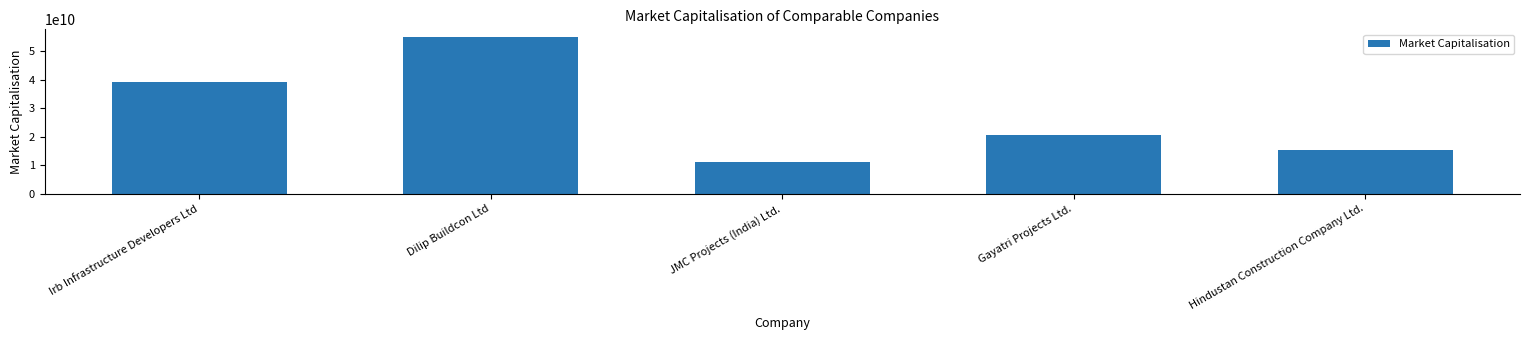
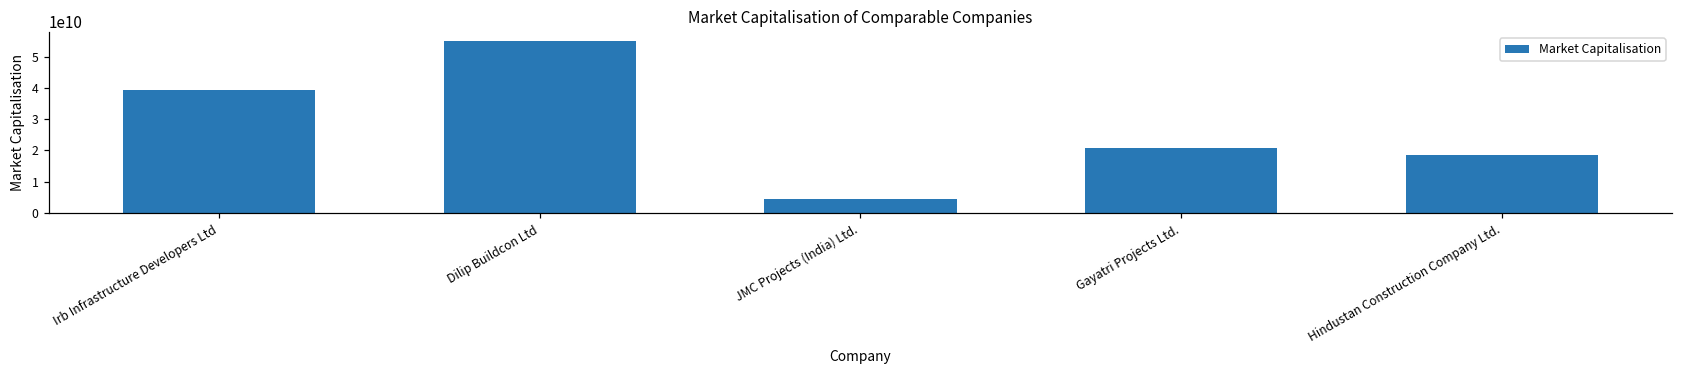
JMC Projects (India) Ltd.: 11000000000 -> 4000000000
Hindustan Construction Company Ltd.: 15000000000 -> 18000000000
